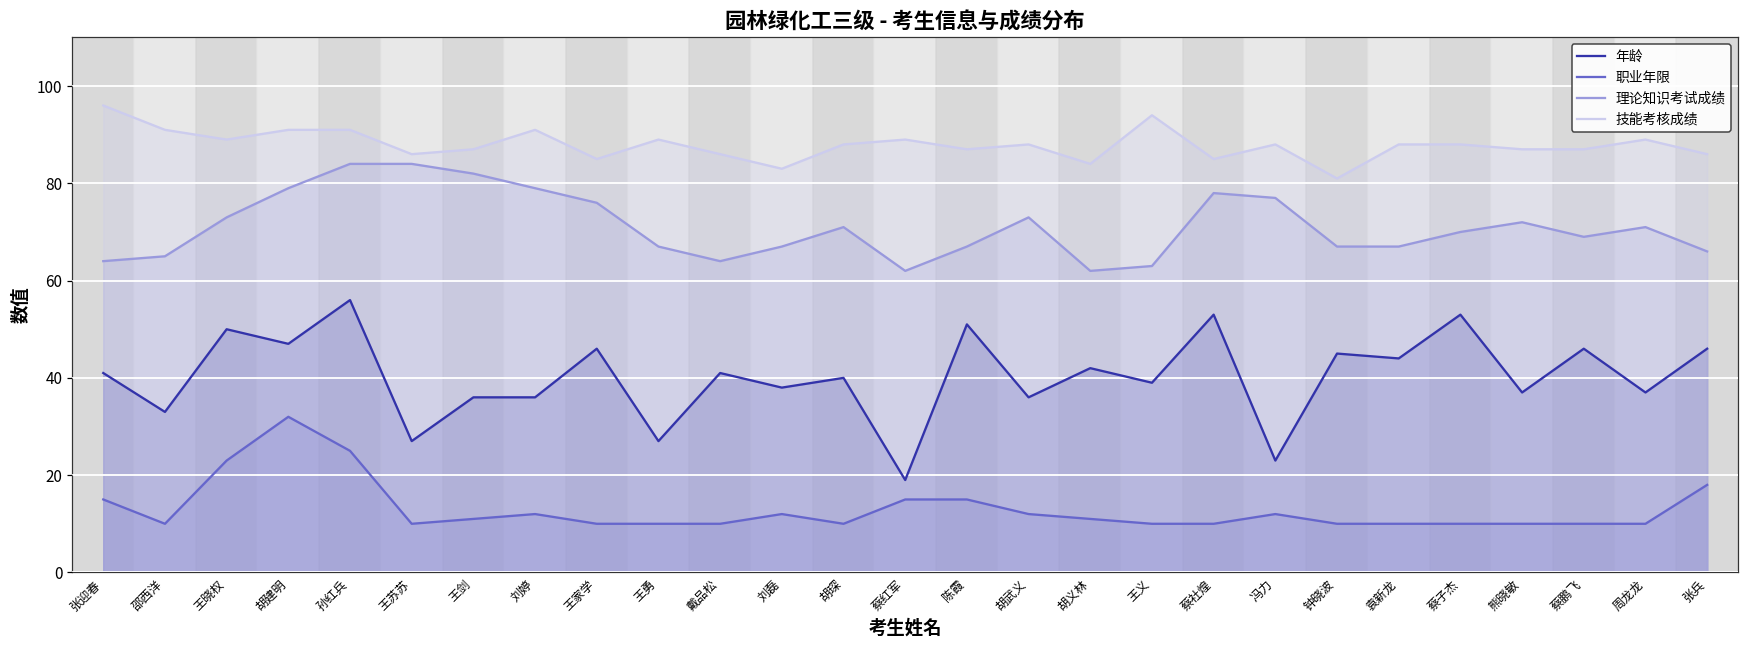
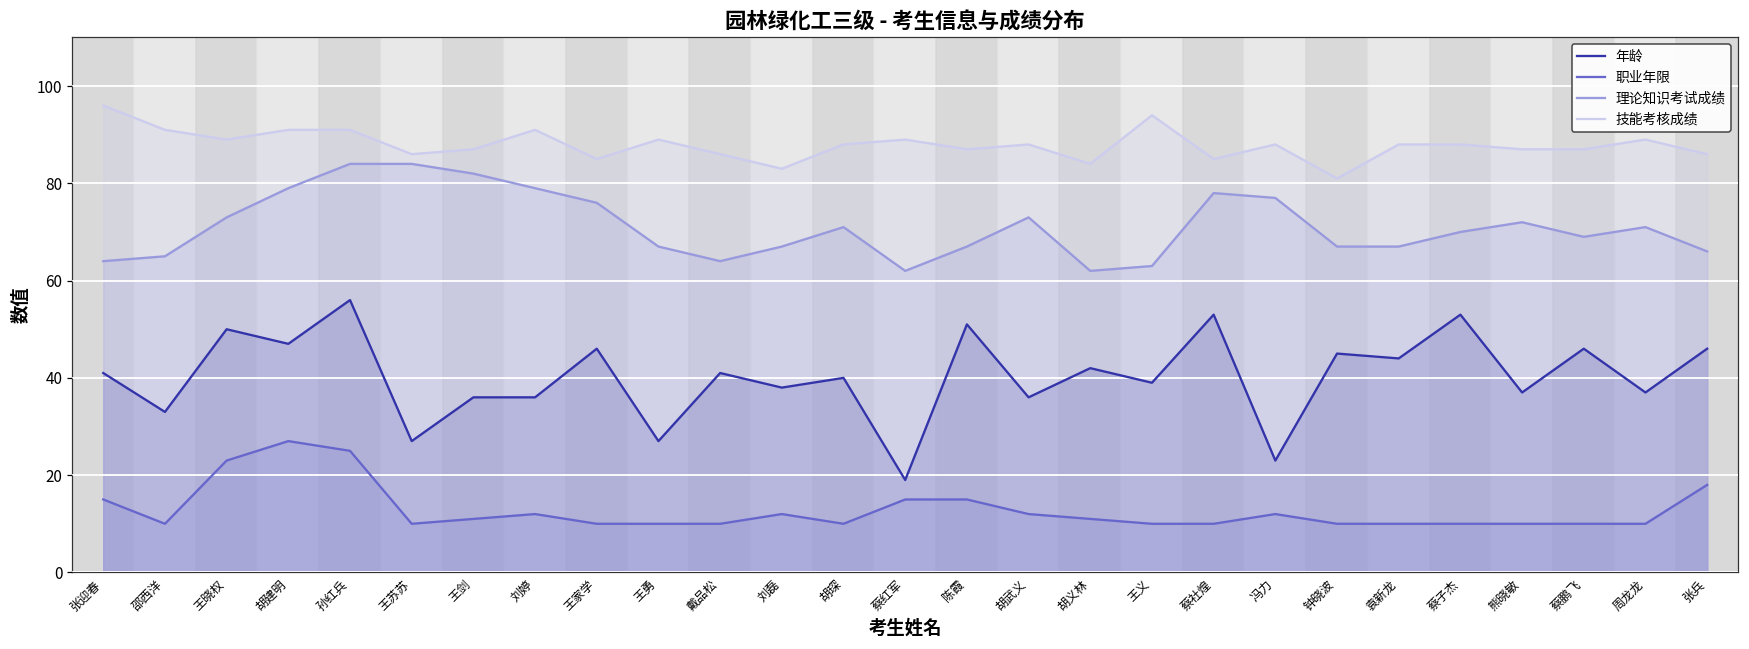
职业年限, 胡建明: 32 -> 27
